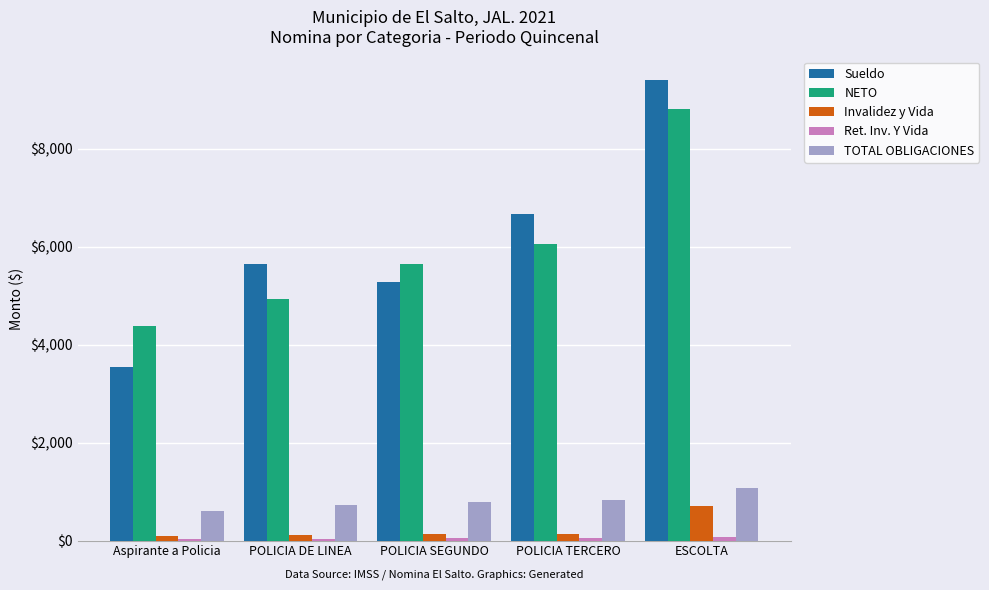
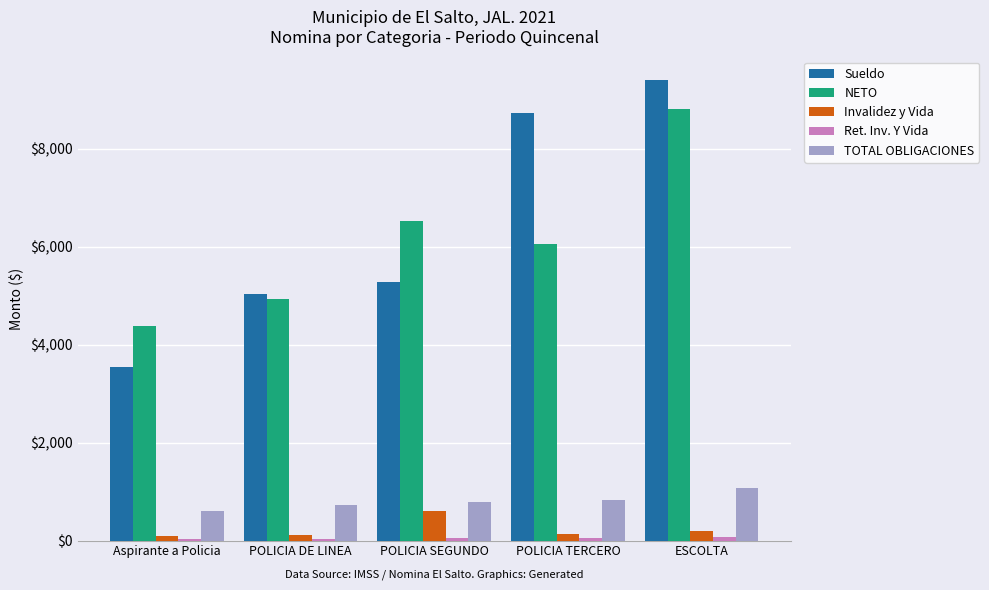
Sueldo, POLICIA DE LINEA: $5,700 -> $5,000
NETO, POLICIA SEGUNDO: $5,700 -> $6,500
Invalidez y Vida, POLICIA SEGUNDO: $100 -> $600
Sueldo, POLICIA TERCERO: $6,700 -> $8,700
Invalidez y Vida, ESCOLTA: $700 -> $200
